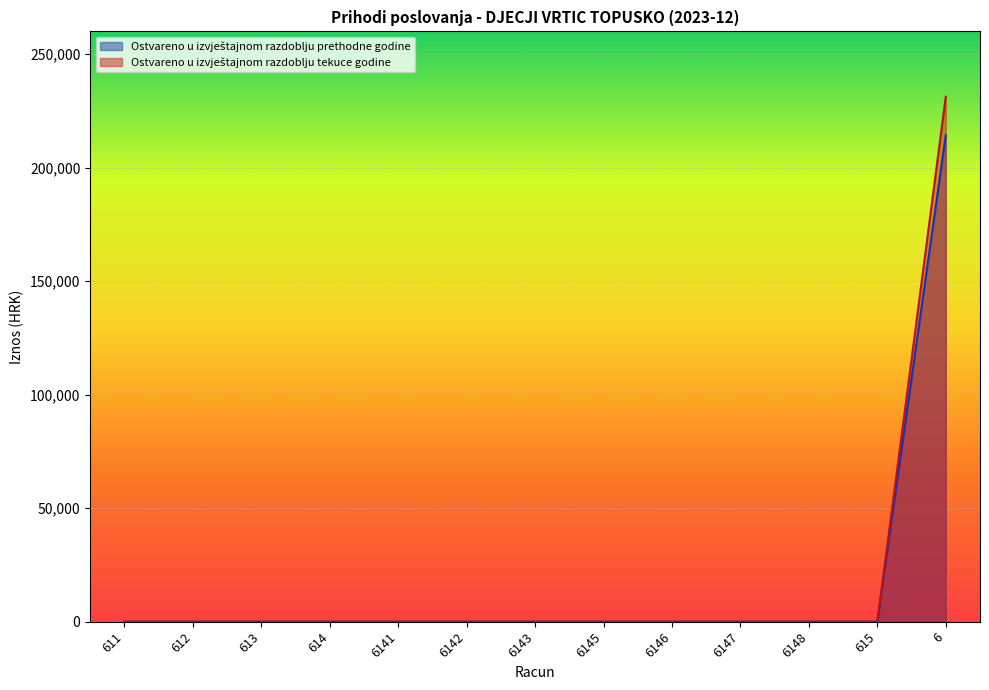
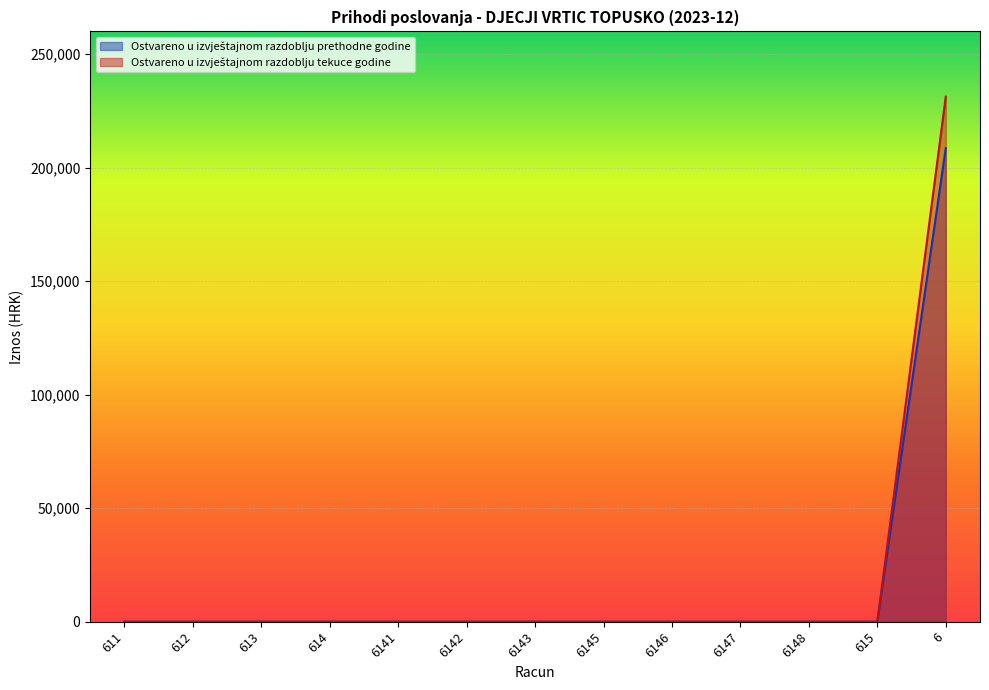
Ostvareno u izvještajnom razdoblju prethodne godine, 6: 214,000 -> 209,000
